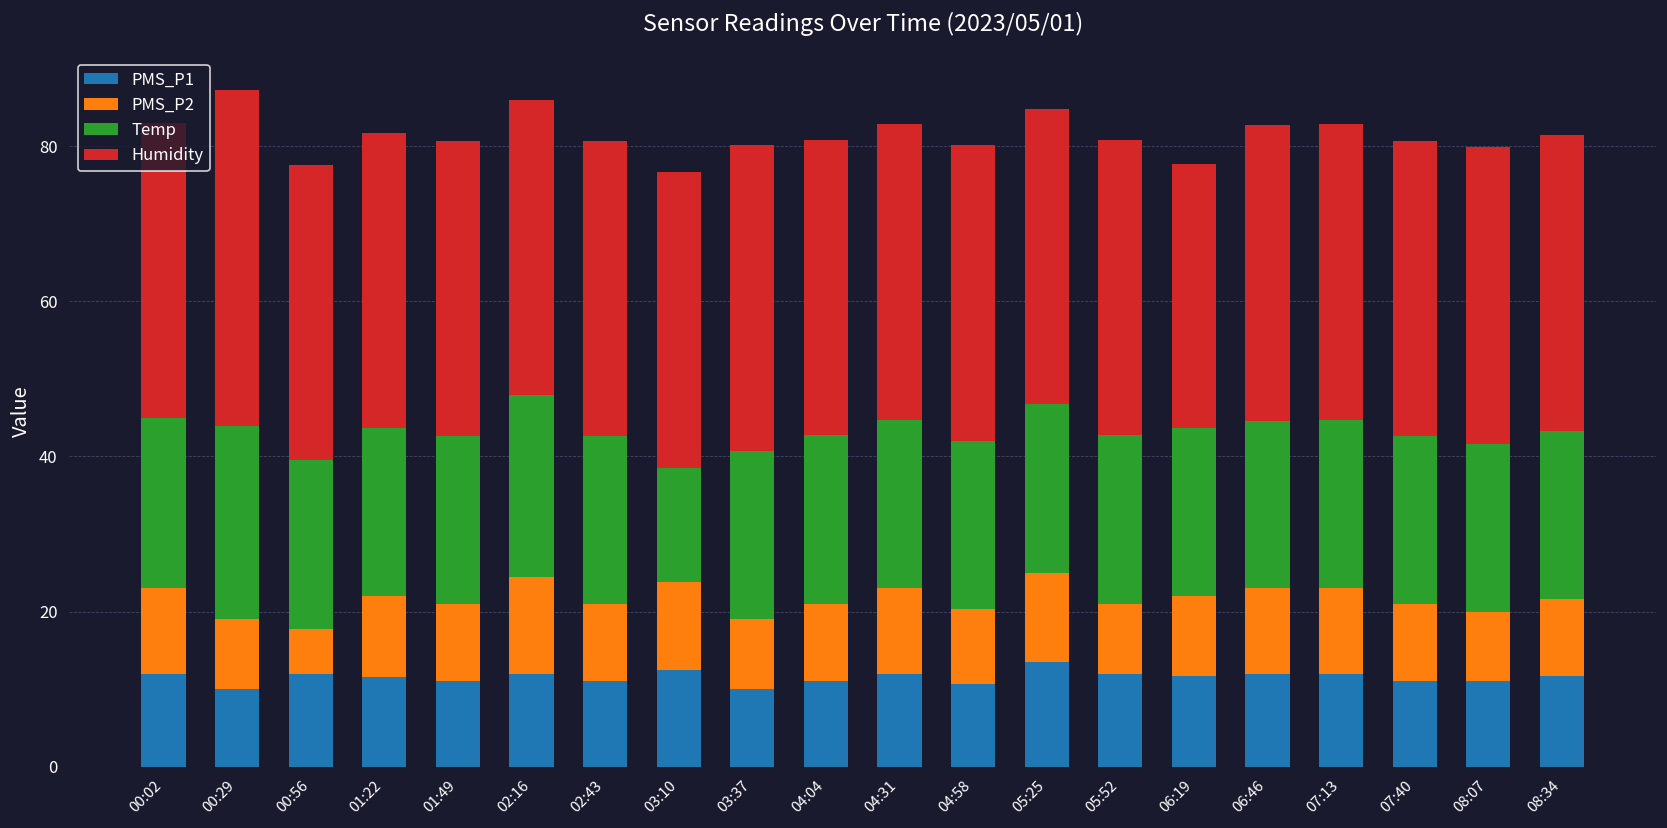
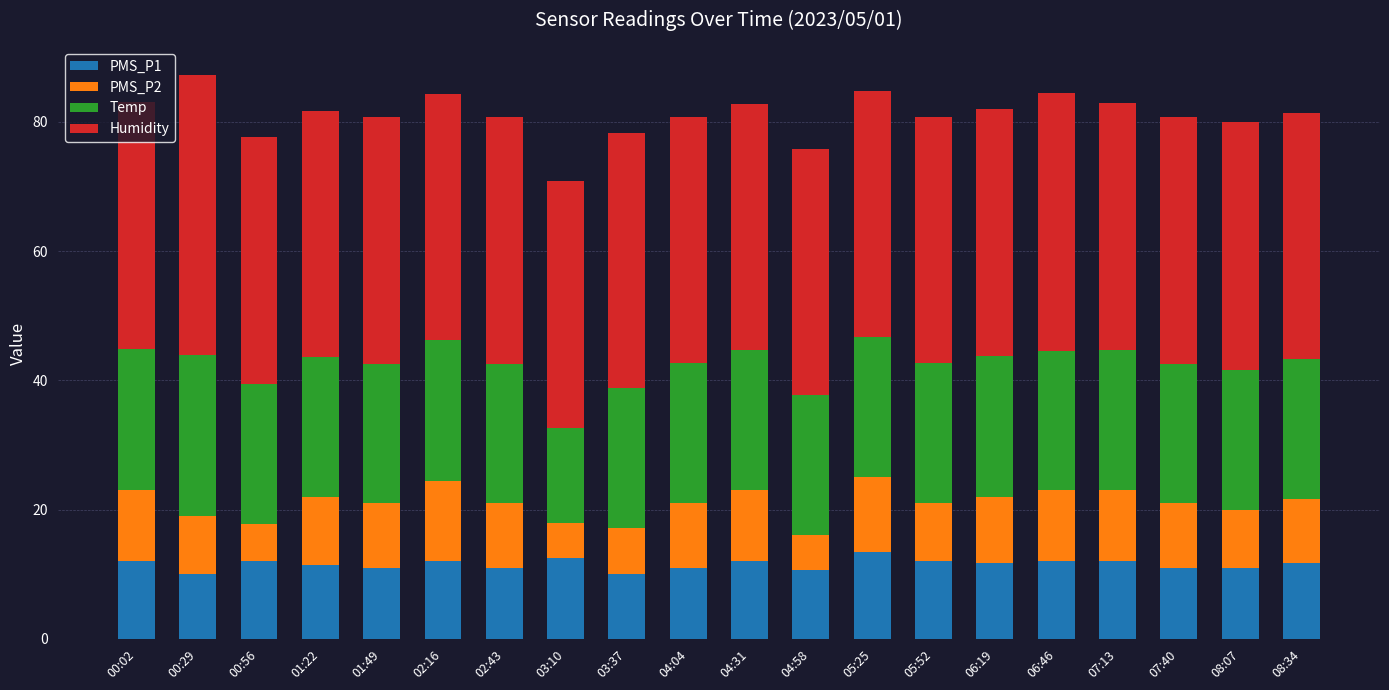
Temp, 02:16: 23 -> 22
PMS_P2, 03:10: 11 -> 5
PMS_P2, 03:37: 9 -> 7
PMS_P2, 04:58: 10 -> 5
Humidity, 06:19: 34 -> 38
Humidity, 06:46: 38 -> 40
